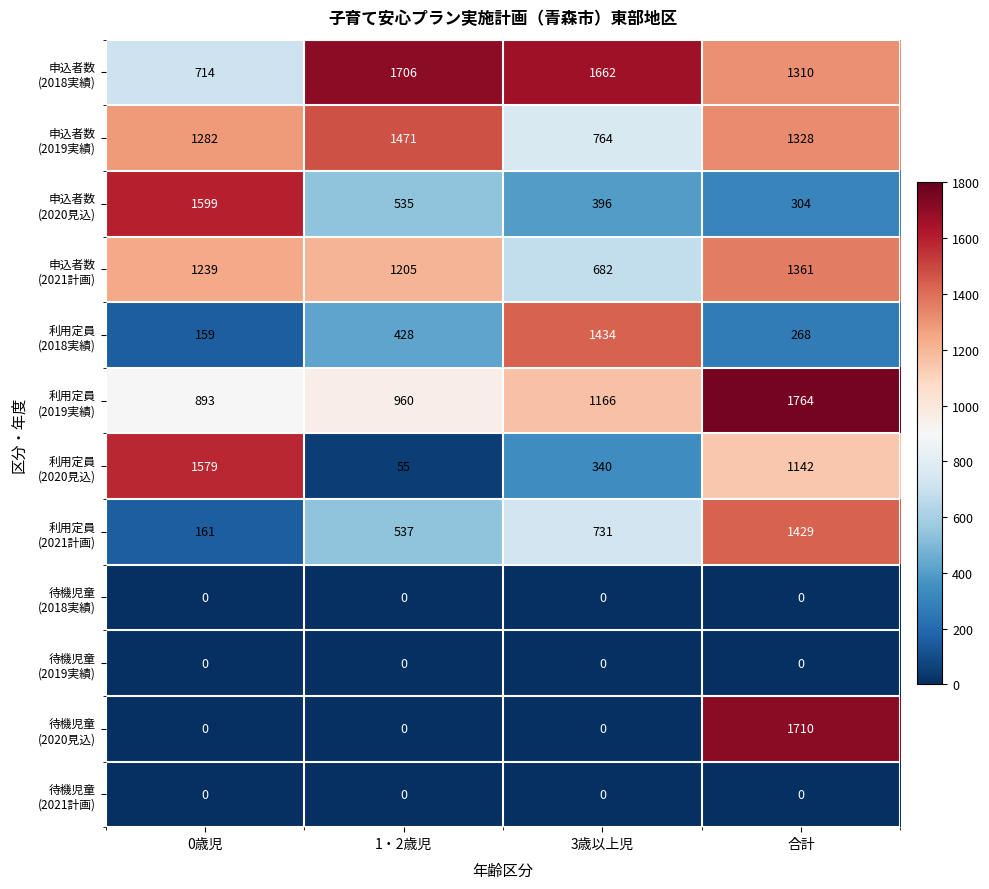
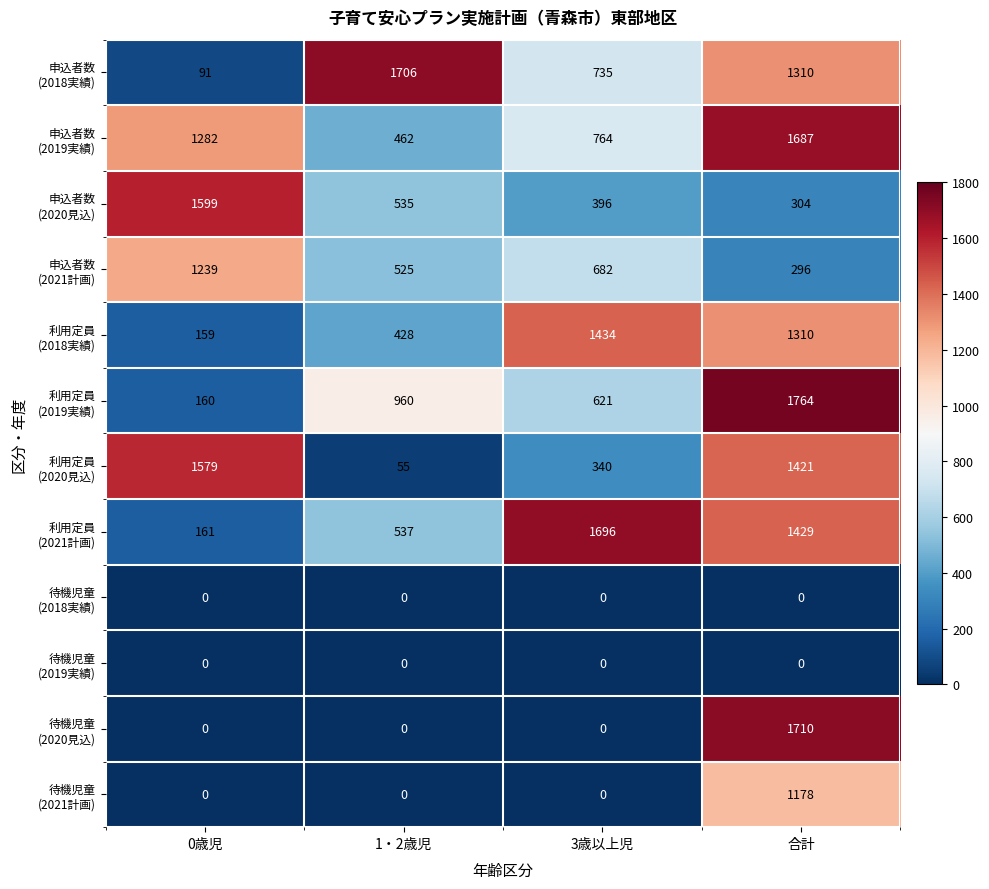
申込者数 (2018実績), 0歳児: 714 -> 91
申込者数 (2018実績), 3歳以上児: 1662 -> 735
申込者数 (2019実績), 1・2歳児: 1471 -> 462
申込者数 (2019実績), 合計: 1328 -> 1687
申込者数 (2021計画), 1・2歳児: 1205 -> 525
申込者数 (2021計画), 合計: 1361 -> 296
利用定員 (2018実績), 合計: 268 -> 1310
利用定員 (2019実績), 0歳児: 893 -> 160
利用定員 (2019実績), 3歳以上児: 1166 -> 621
利用定員 (2020見込), 合計: 1142 -> 1421
利用定員 (2021計画), 3歳以上児: 731 -> 1696
待機児童 (2021計画), 合計: 0 -> 1178
